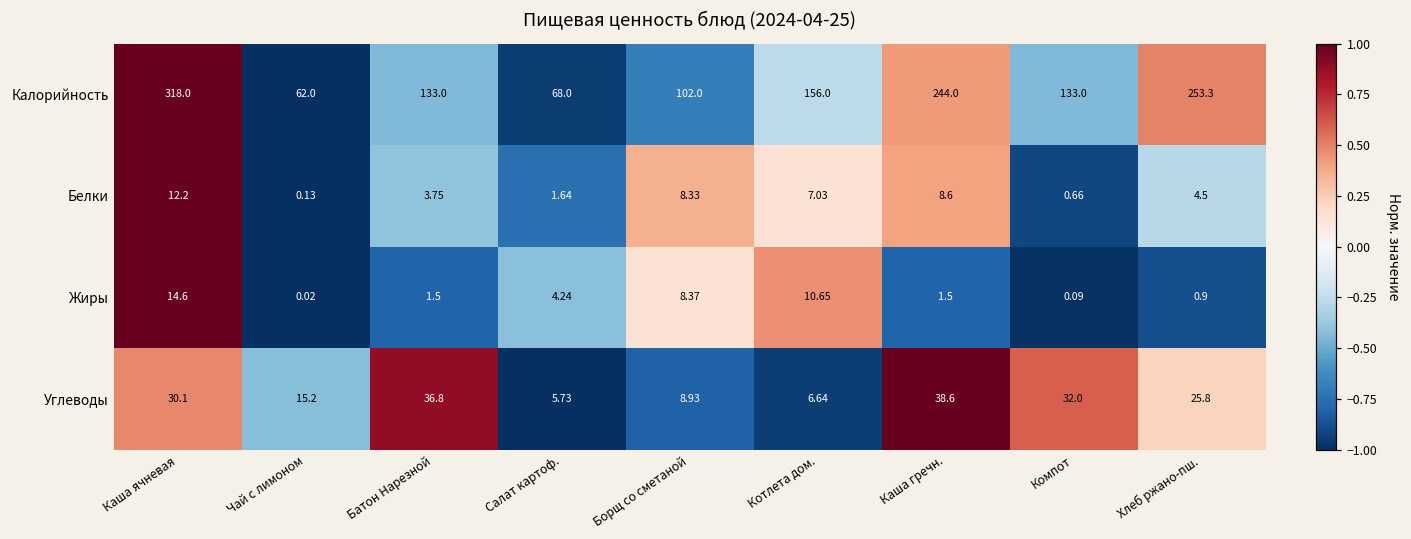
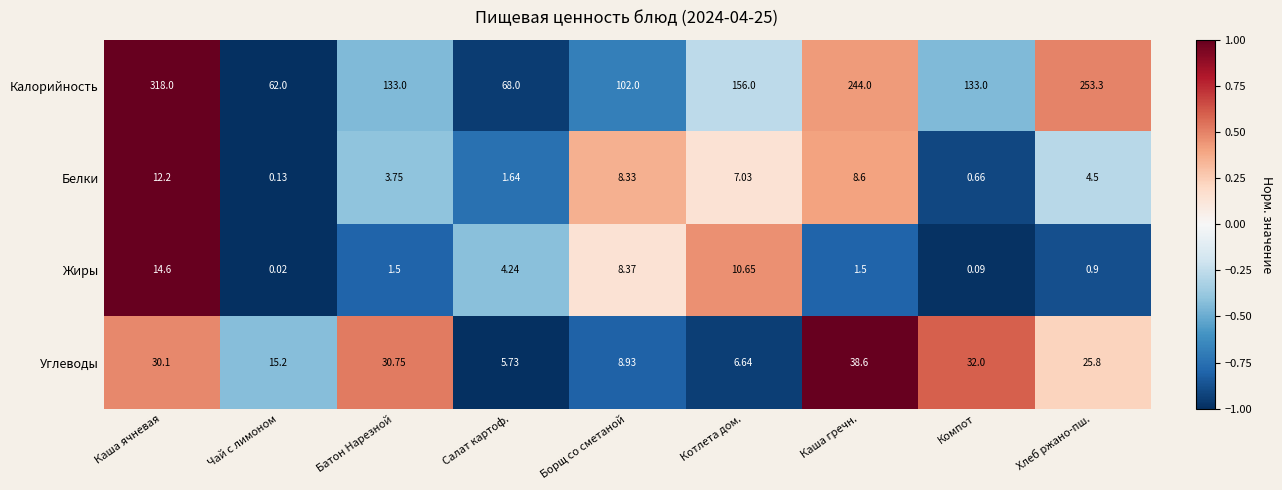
Углеводы, Батон Нарезной: 36.8 -> 30.75
